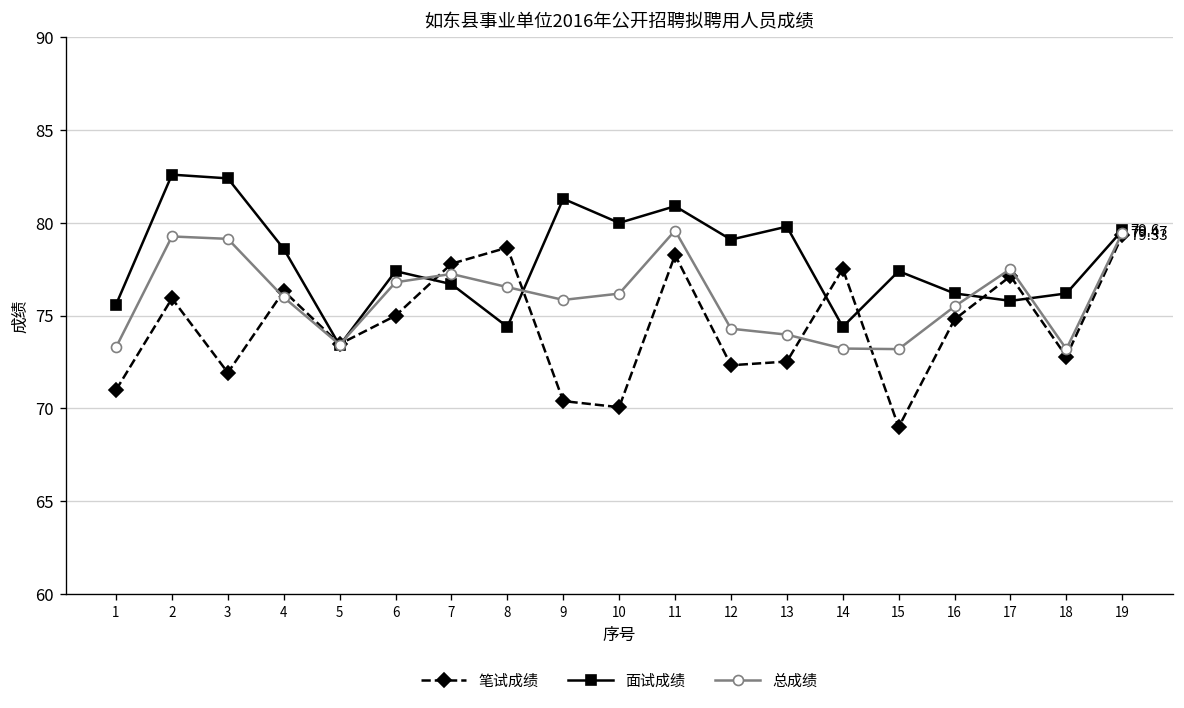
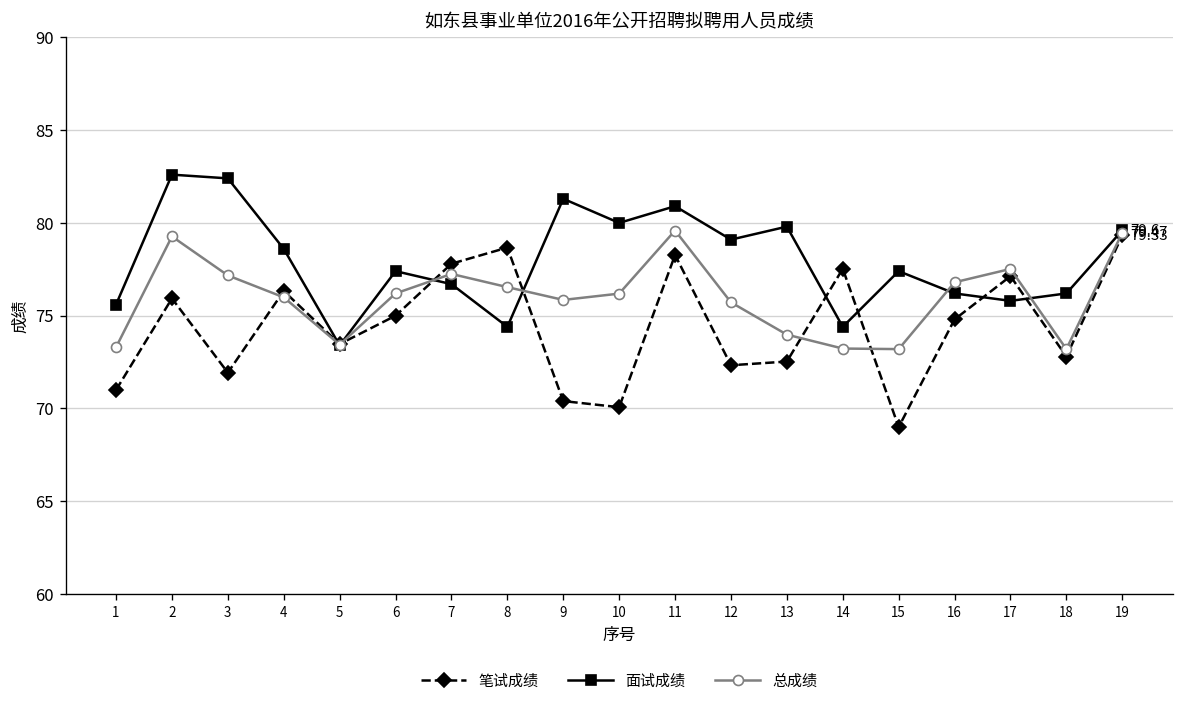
总成绩, 3: 79.1 -> 77.2
总成绩, 6: 76.8 -> 76.2
总成绩, 12: 74.3 -> 75.7
总成绩, 16: 75.5 -> 76.8
